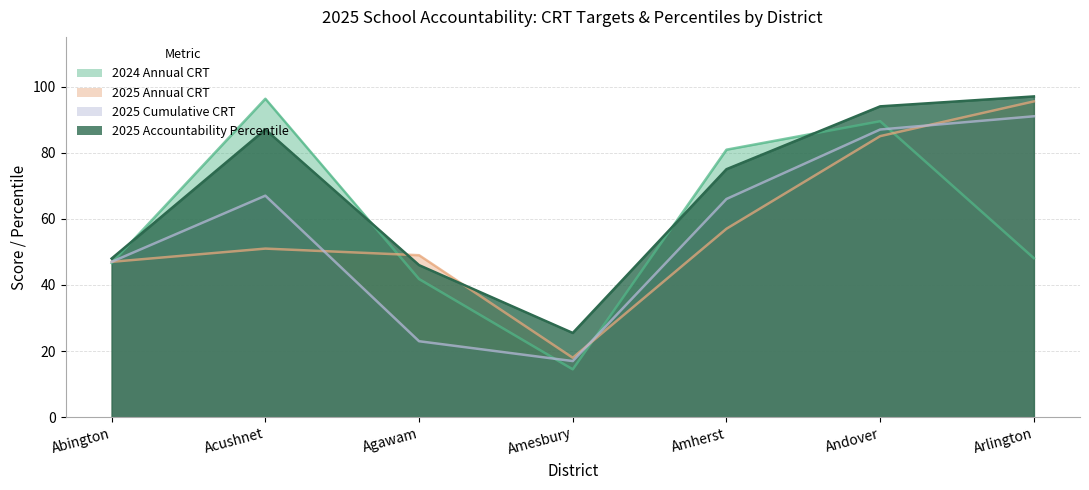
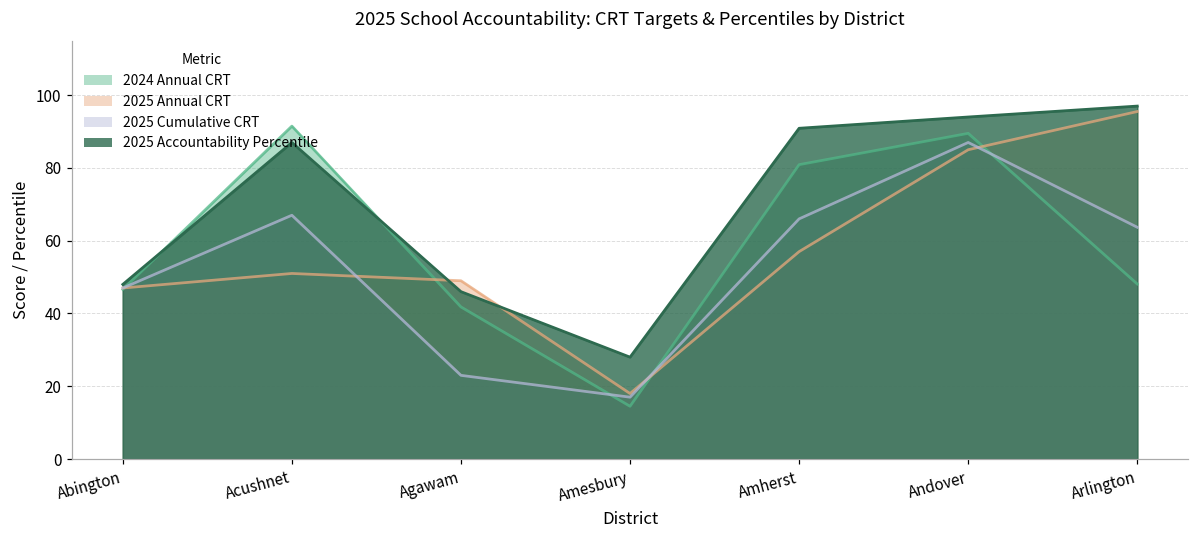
2024 Annual CRT, Acushnet: 96 -> 92
2025 Accountability Percentile, Amesbury: 26 -> 28
2025 Accountability Percentile, Amherst: 75 -> 91
2025 Cumulative CRT, Arlington: 91 -> 64
